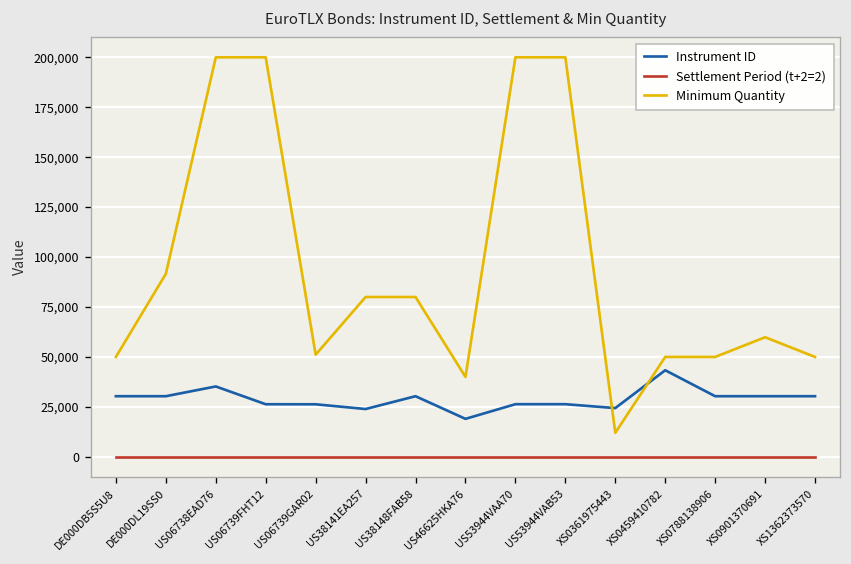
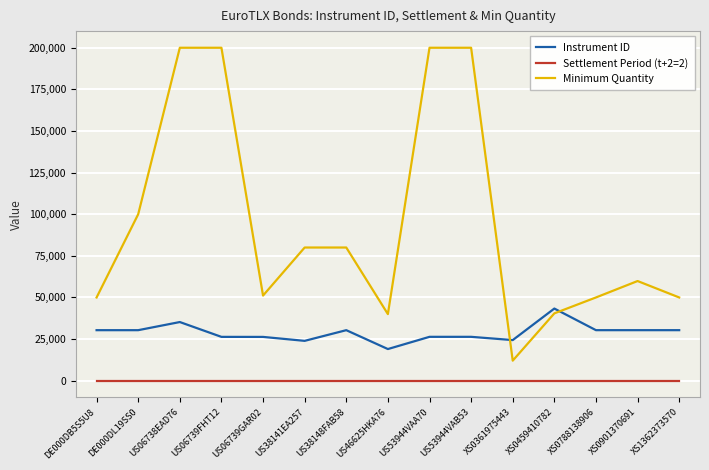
Minimum Quantity, DE000DL19SS0: 92,000 -> 100,000
Minimum Quantity, XS0459410782: 50,000 -> 40,000
